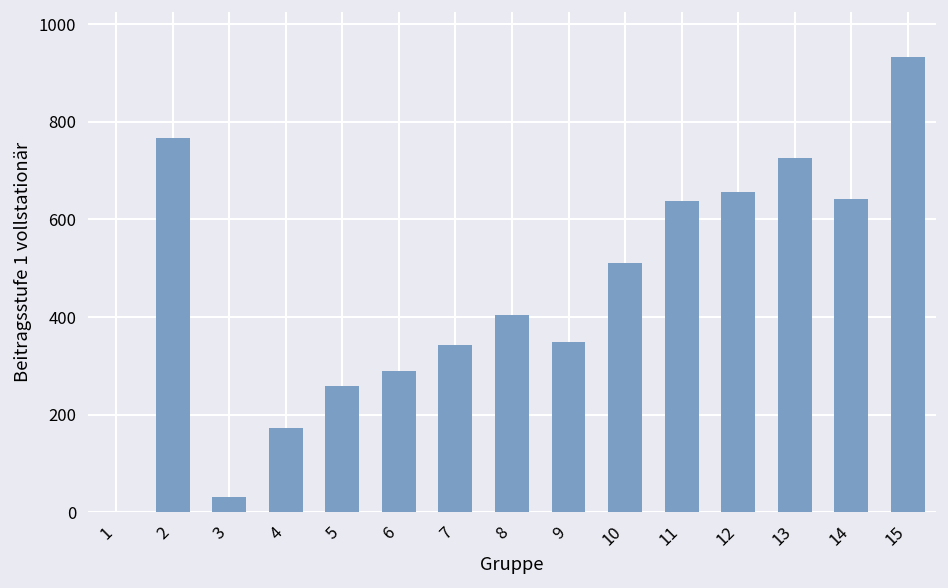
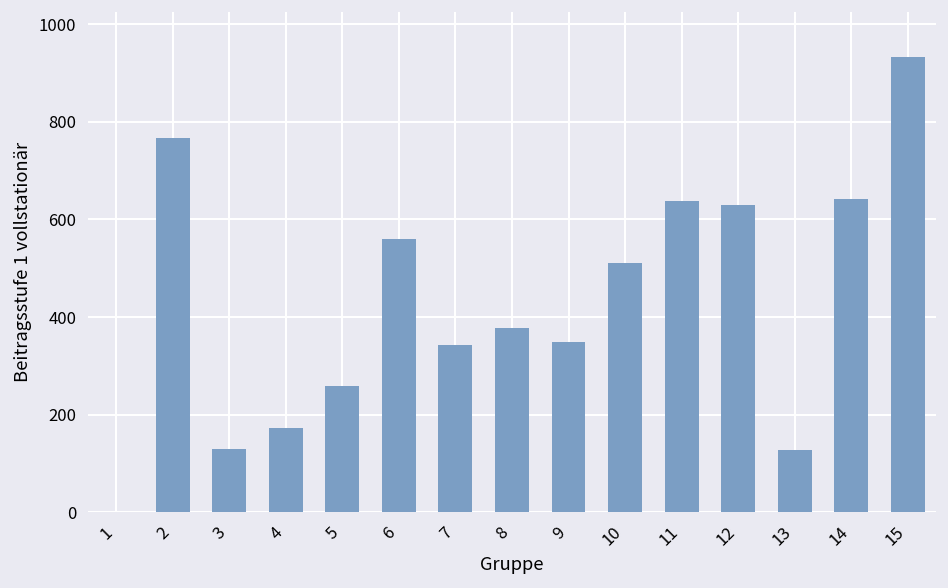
3: 30 -> 130
6: 290 -> 560
8: 410 -> 380
12: 660 -> 630
13: 730 -> 130
